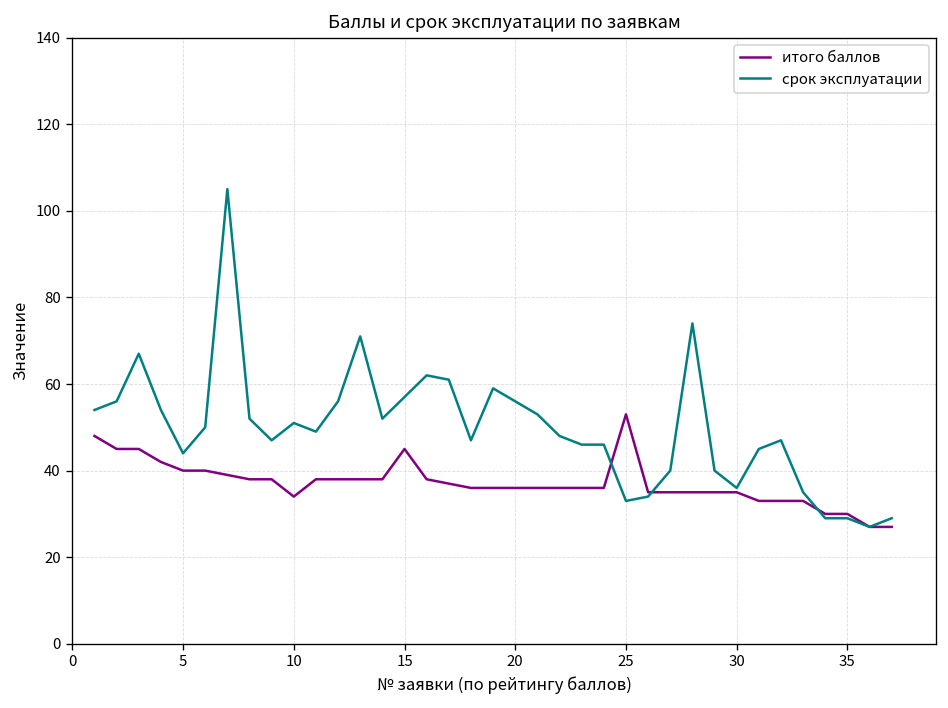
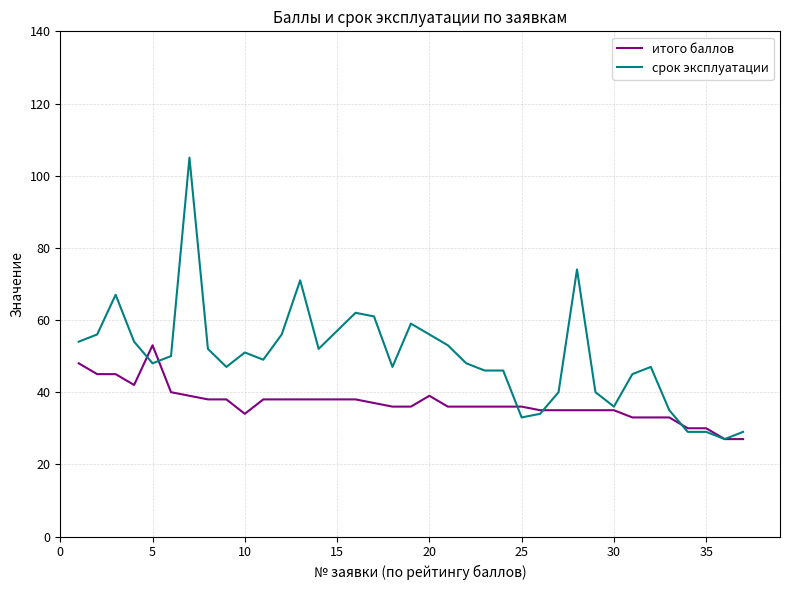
итого баллов, 5: 40 -> 53
срок эксплуатации, 5: 44 -> 48
итого баллов, 15: 45 -> 38
итого баллов, 20: 36 -> 39
итого баллов, 25: 53 -> 36
